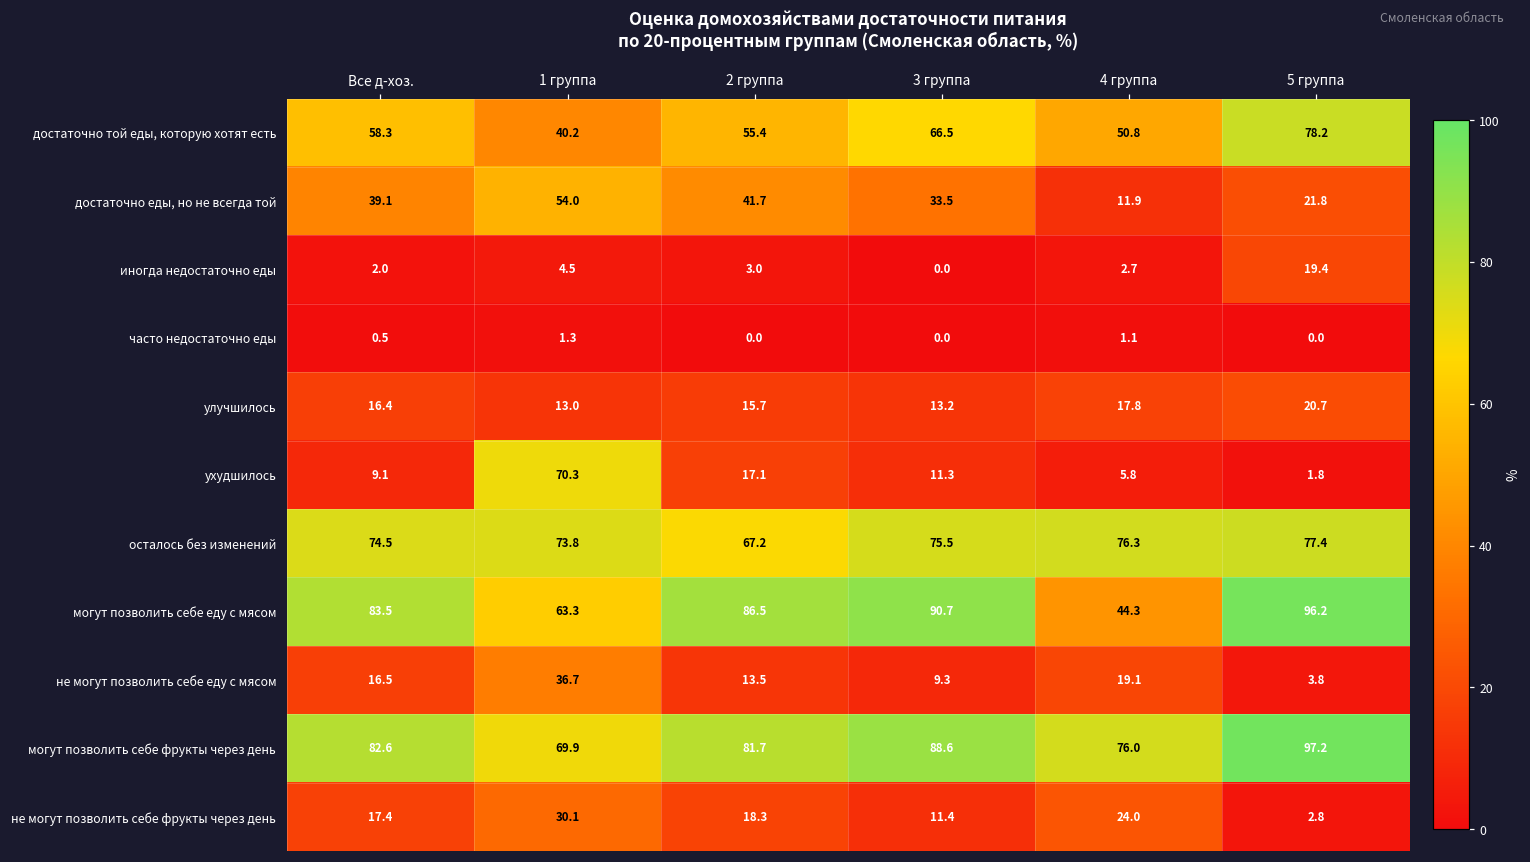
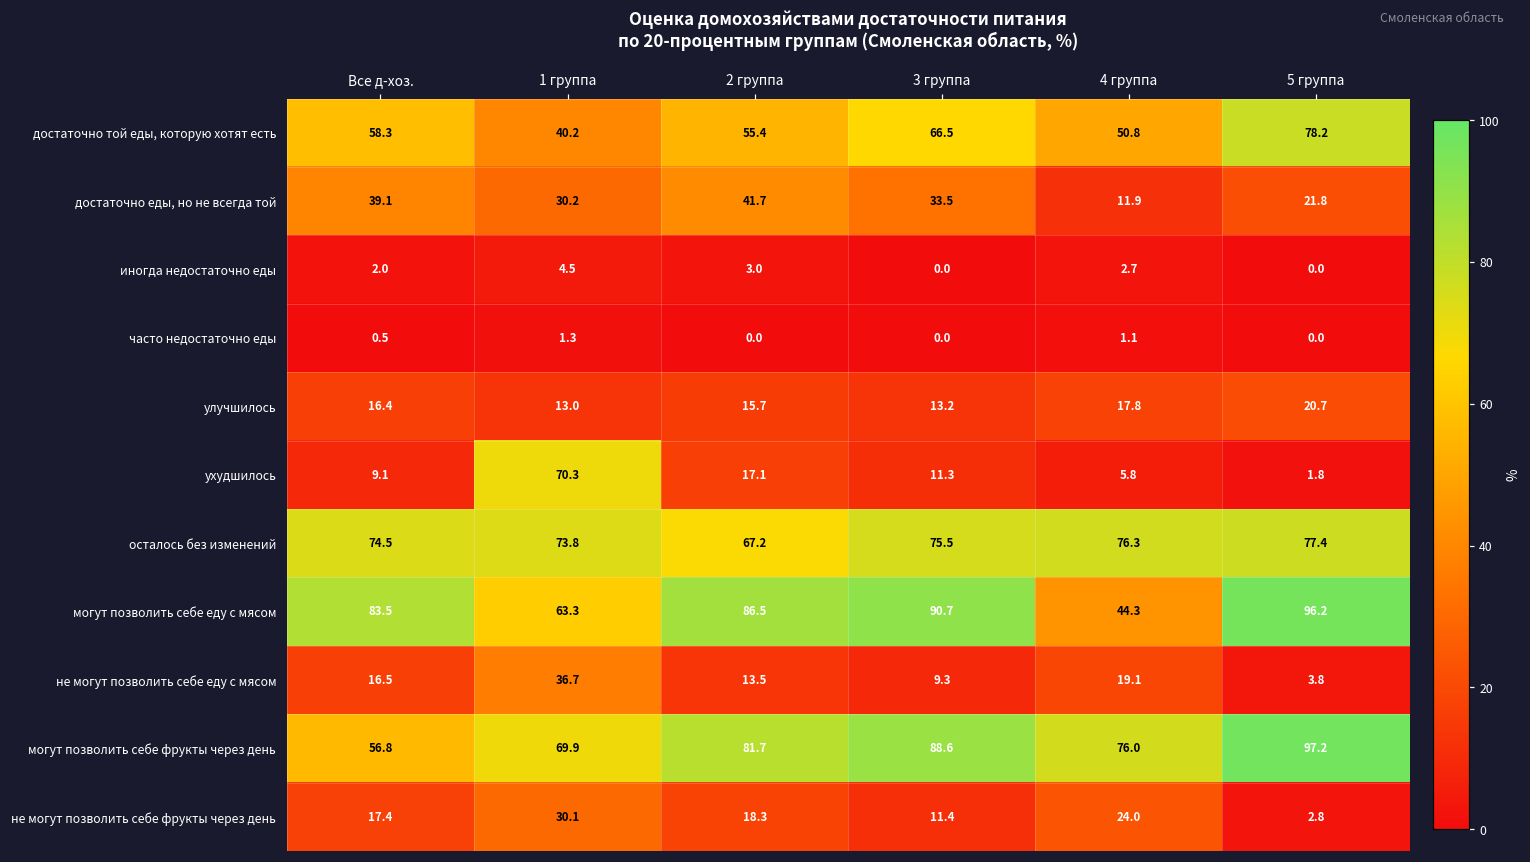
достаточно еды, но не всегда той, 1 группа: 54.0 -> 30.2
иногда недостаточно еды, 5 группа: 19.4 -> 0.0
могут позволить себе фрукты через день, Все д-хоз.: 82.6 -> 56.8
